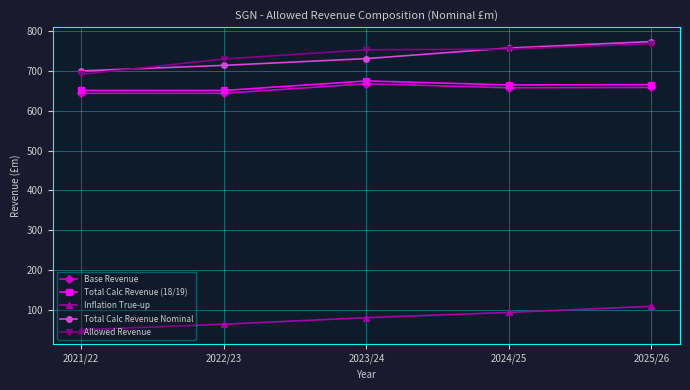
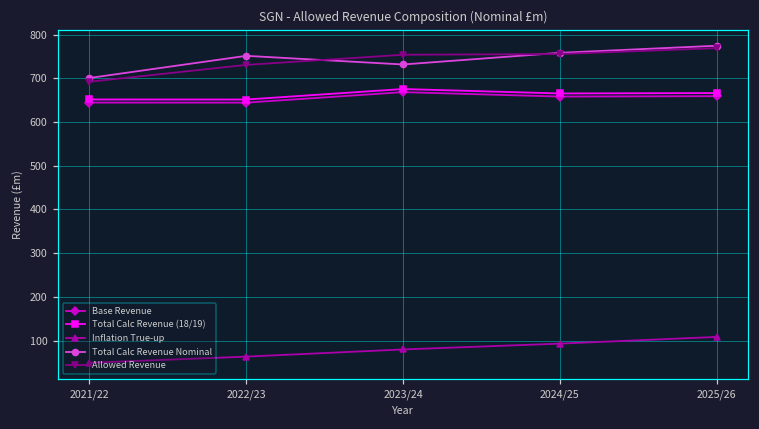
Total Calc Revenue Nominal, 2022/23: 710 -> 750
